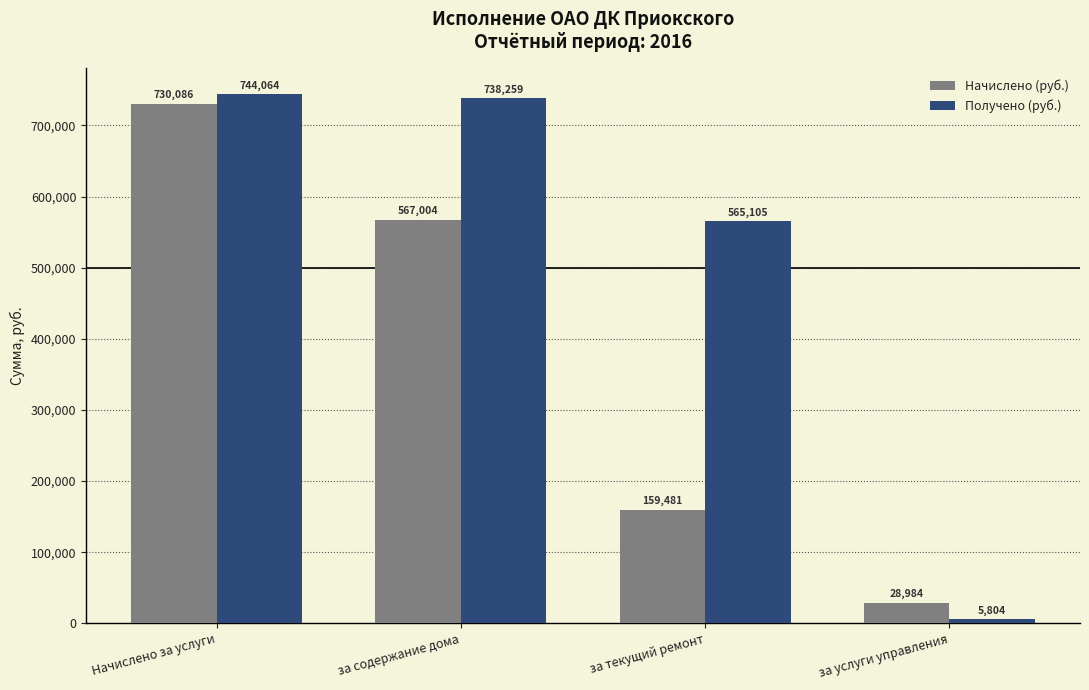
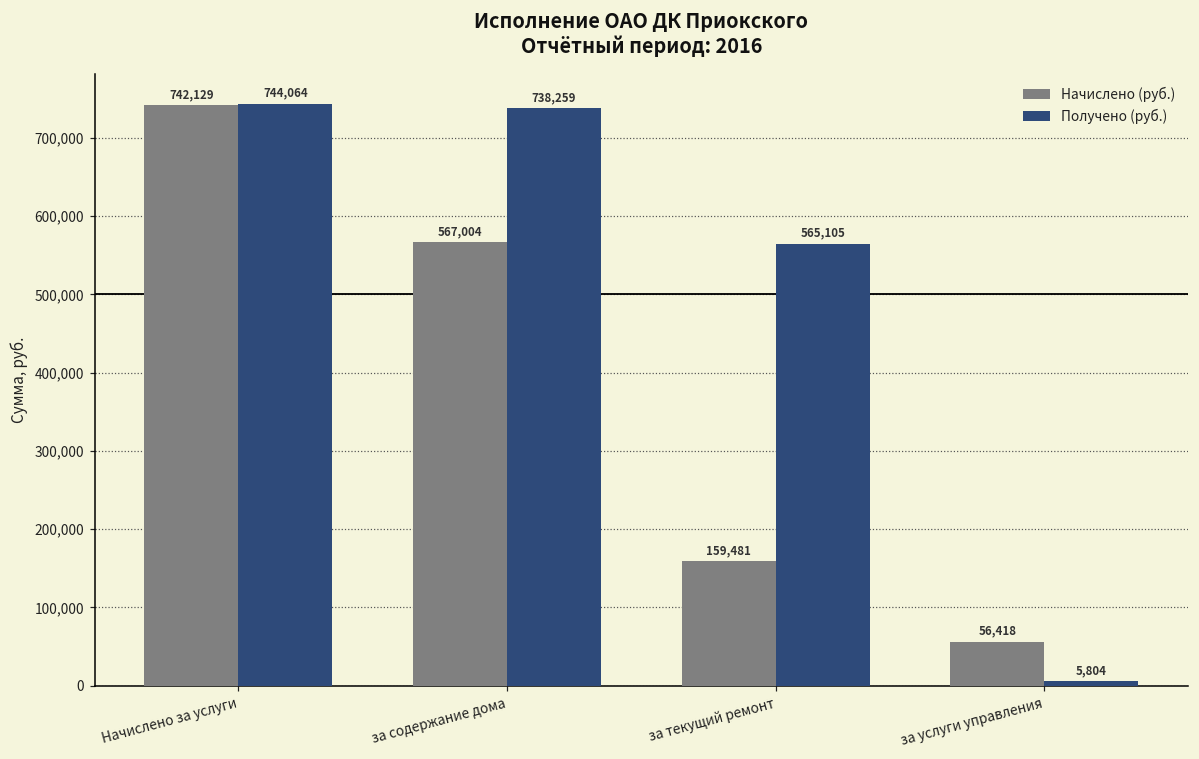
Начислено (руб.), Начислено за услуги: 730,086 -> 742,129
Начислено (руб.), за услуги управления: 28,984 -> 56,418
